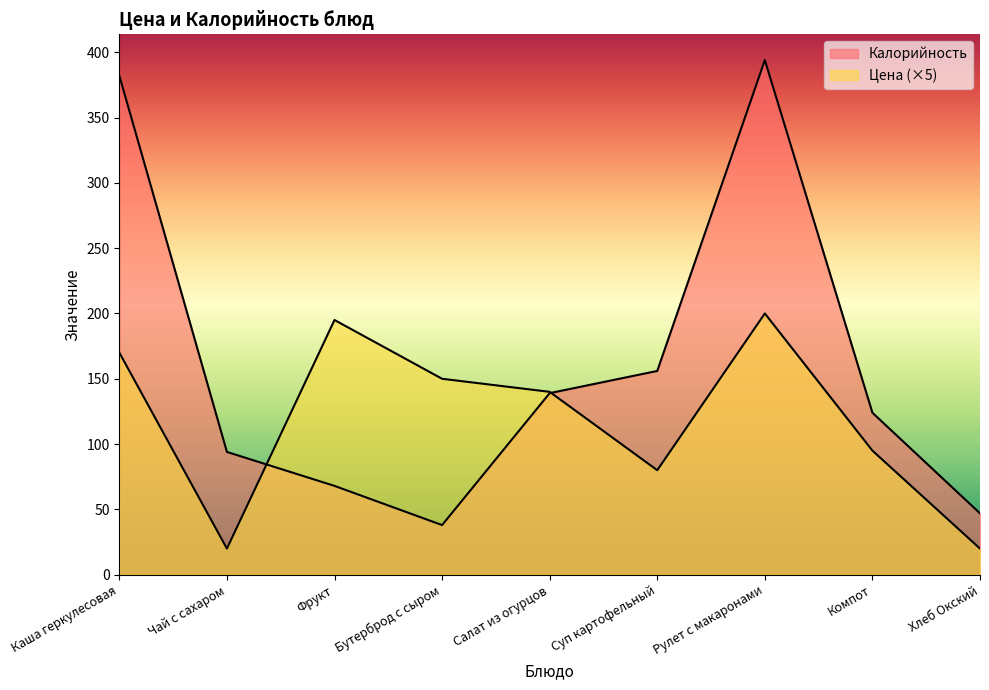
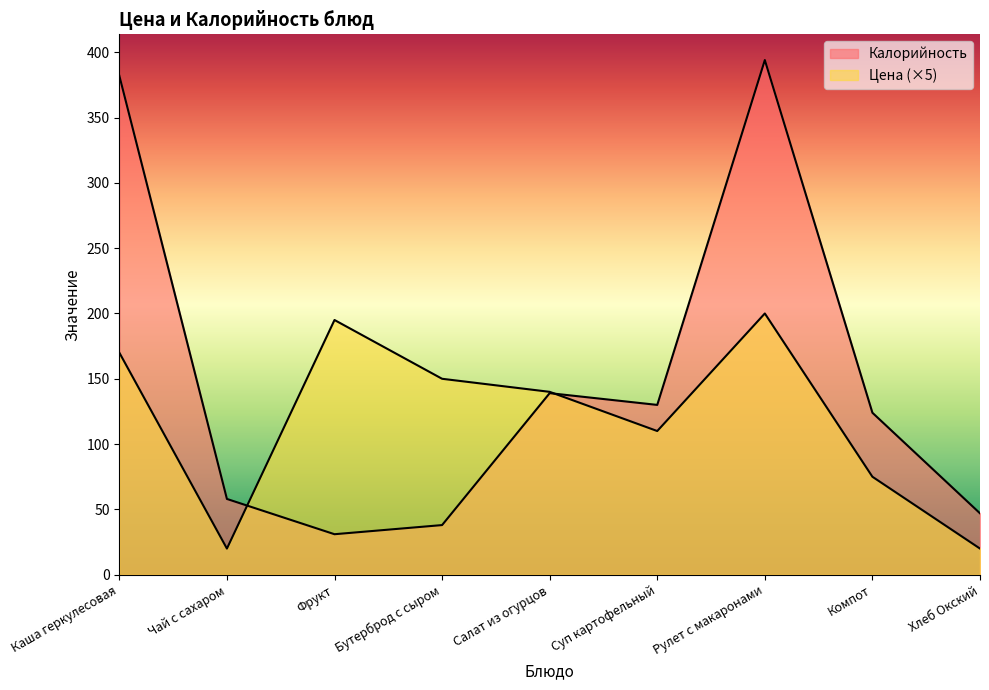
Калорийность, Чай с сахаром: 94 -> 58
Калорийность, Фрукт: 68 -> 31
Калорийность, Суп картофельный: 156 -> 130
Цена (×5), Суп картофельный: 80 -> 110
Цена (×5), Компот: 95 -> 75
